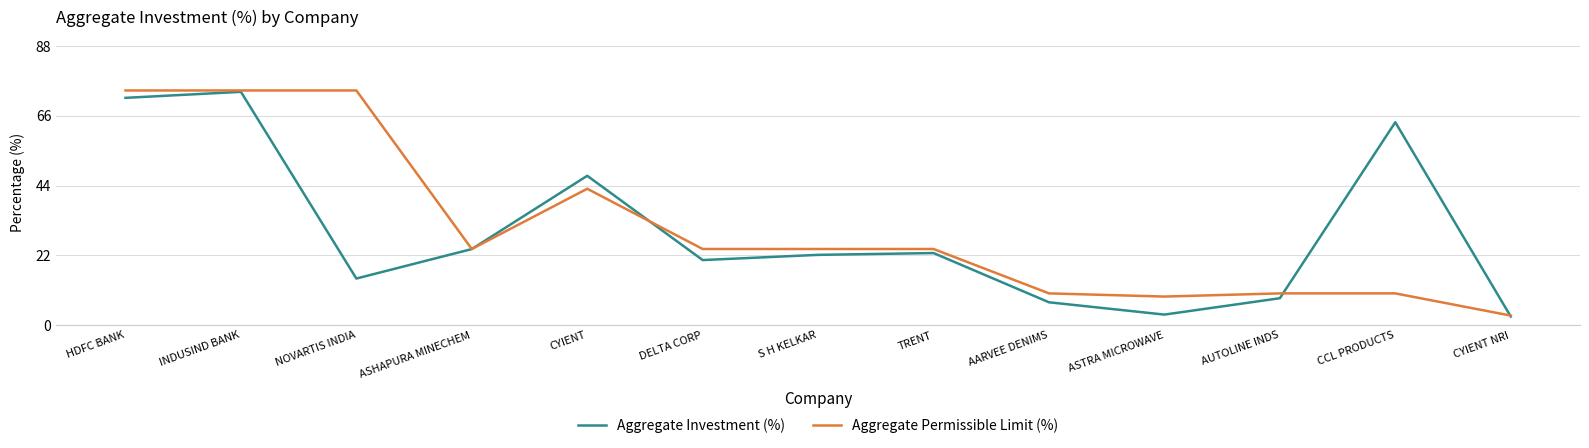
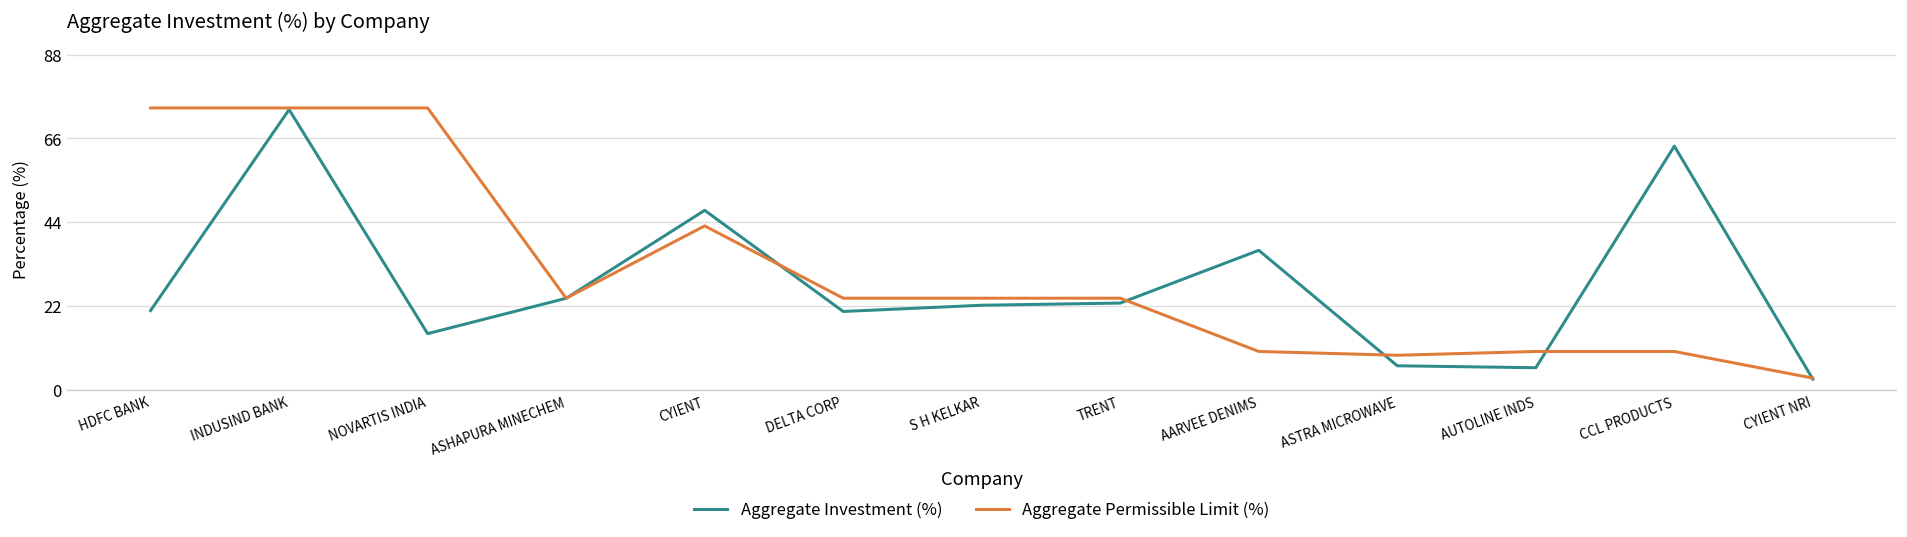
Aggregate Investment (%), HDFC BANK: 72 -> 21
Aggregate Investment (%), AARVEE DENIMS: 7 -> 37
Aggregate Investment (%), ASTRA MICROWAVE: 3 -> 6
Aggregate Investment (%), AUTOLINE INDS: 8 -> 6
